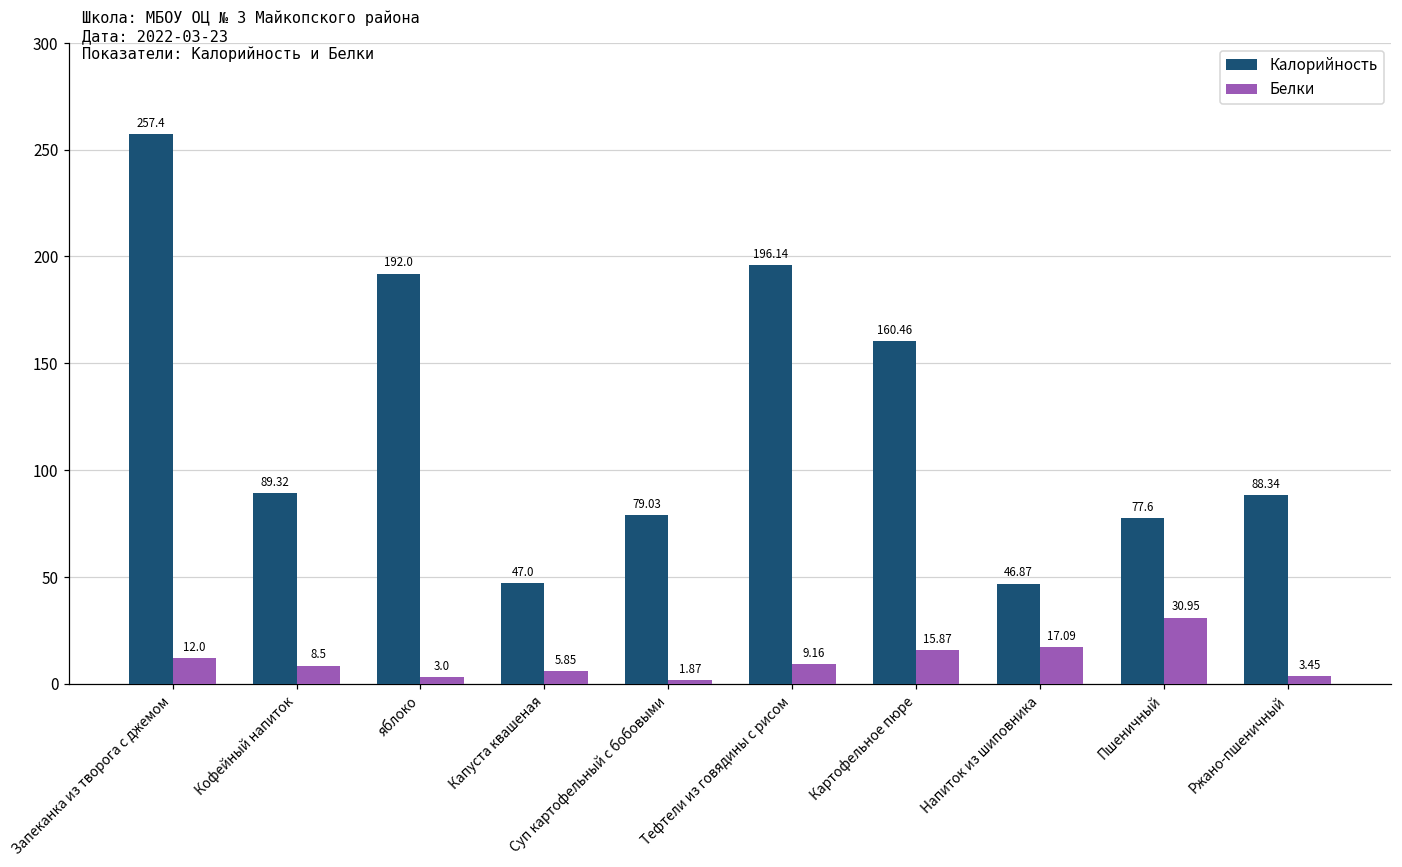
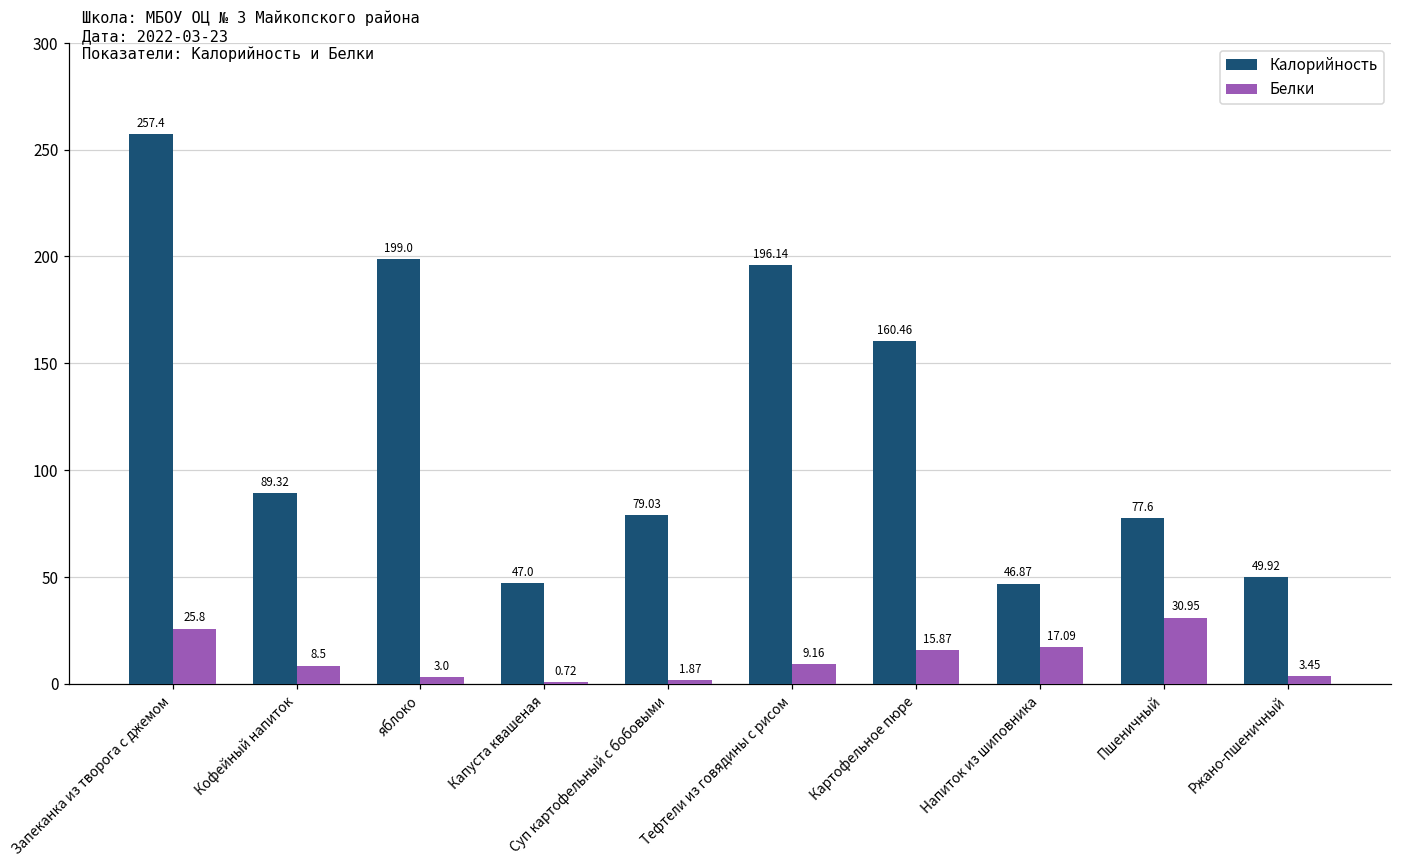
Белки, Запеканка из творога с джемом: 12.0 -> 25.8
Калорийность, яблоко: 192.0 -> 199.0
Белки, Капуста квашеная: 5.85 -> 0.72
Калорийность, Ржано-пшеничный: 88.34 -> 49.92
